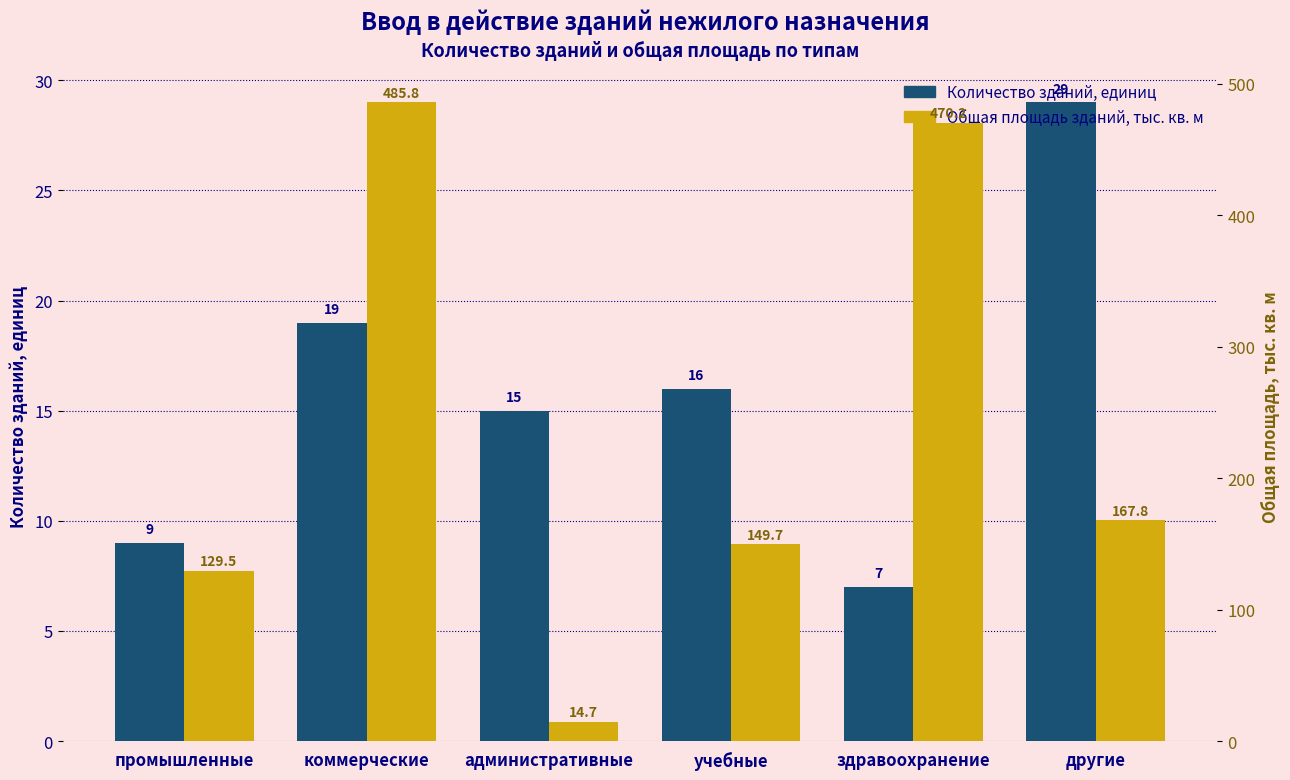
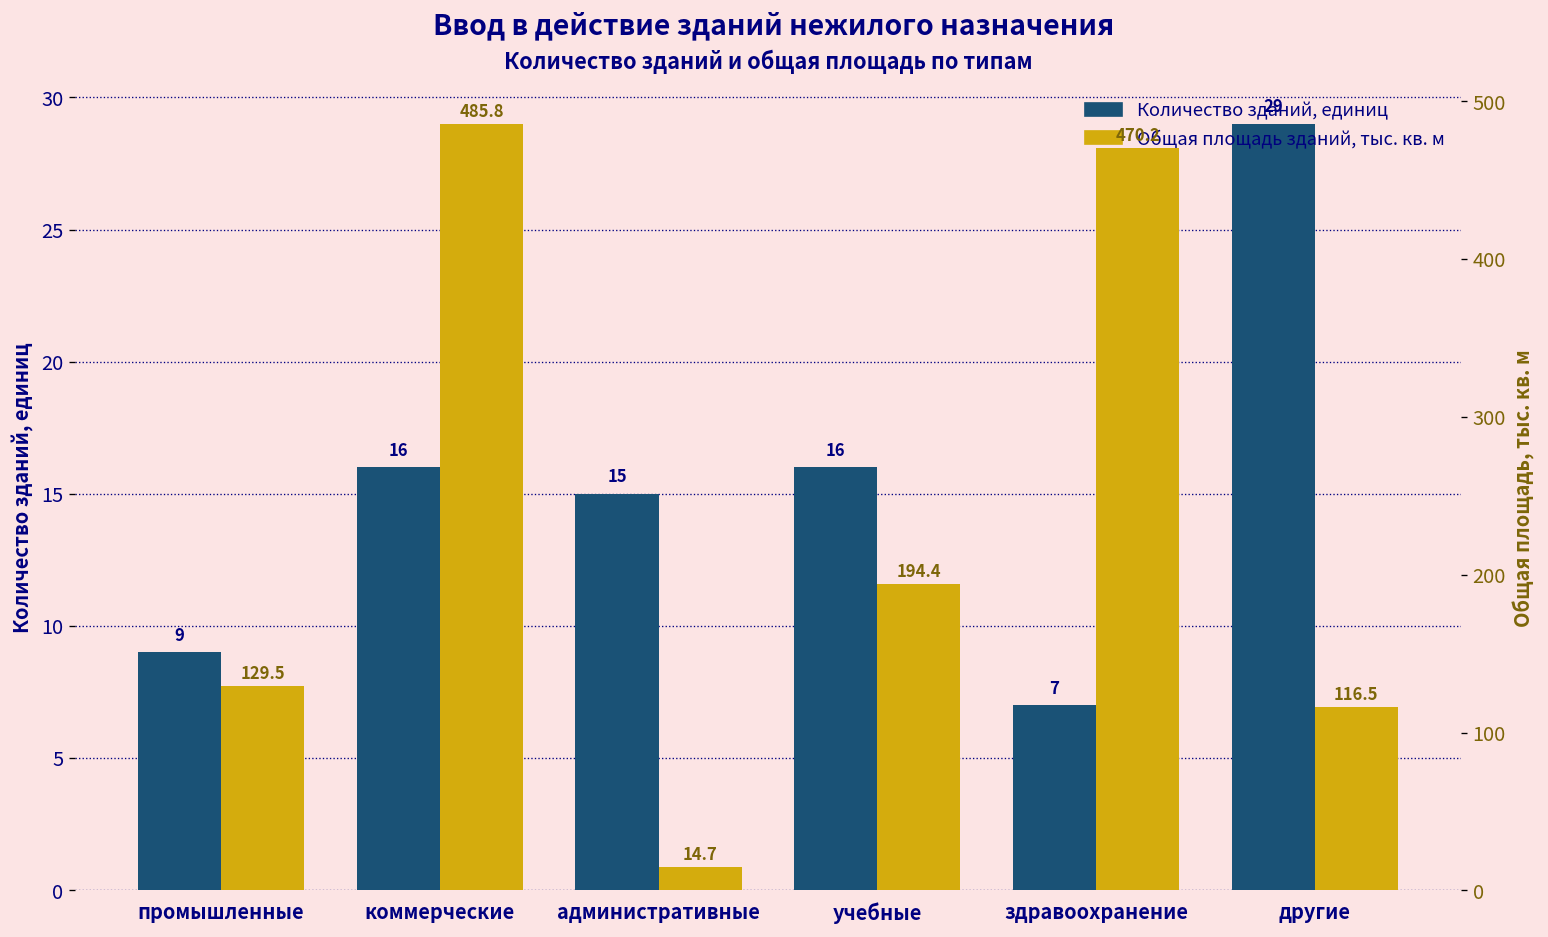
Количество зданий, единиц, коммерческие: 19 -> 16
Общая площадь зданий, тыс. кв. м, учебные: 149.7 -> 194.4
Общая площадь зданий, тыс. кв. м, другие: 167.8 -> 116.5
